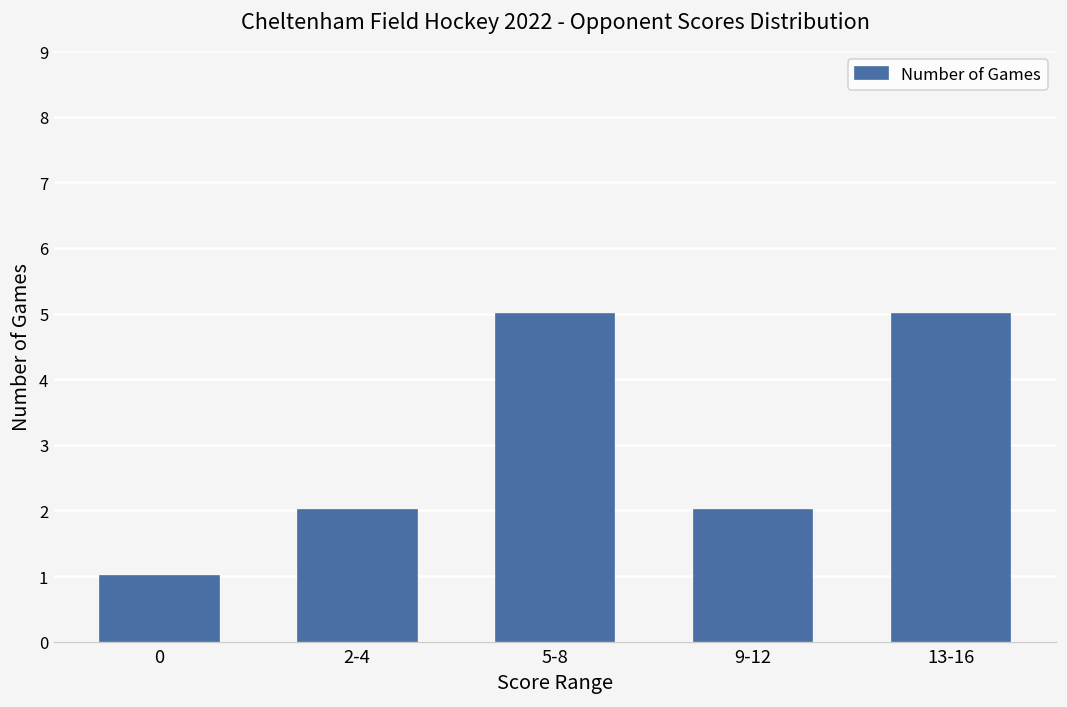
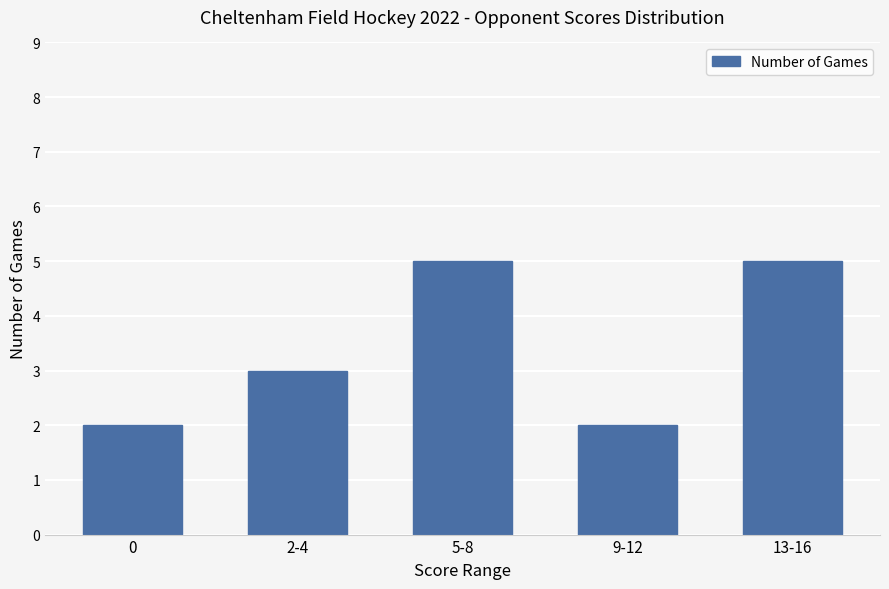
0: 1 -> 2
2-4: 2 -> 3
